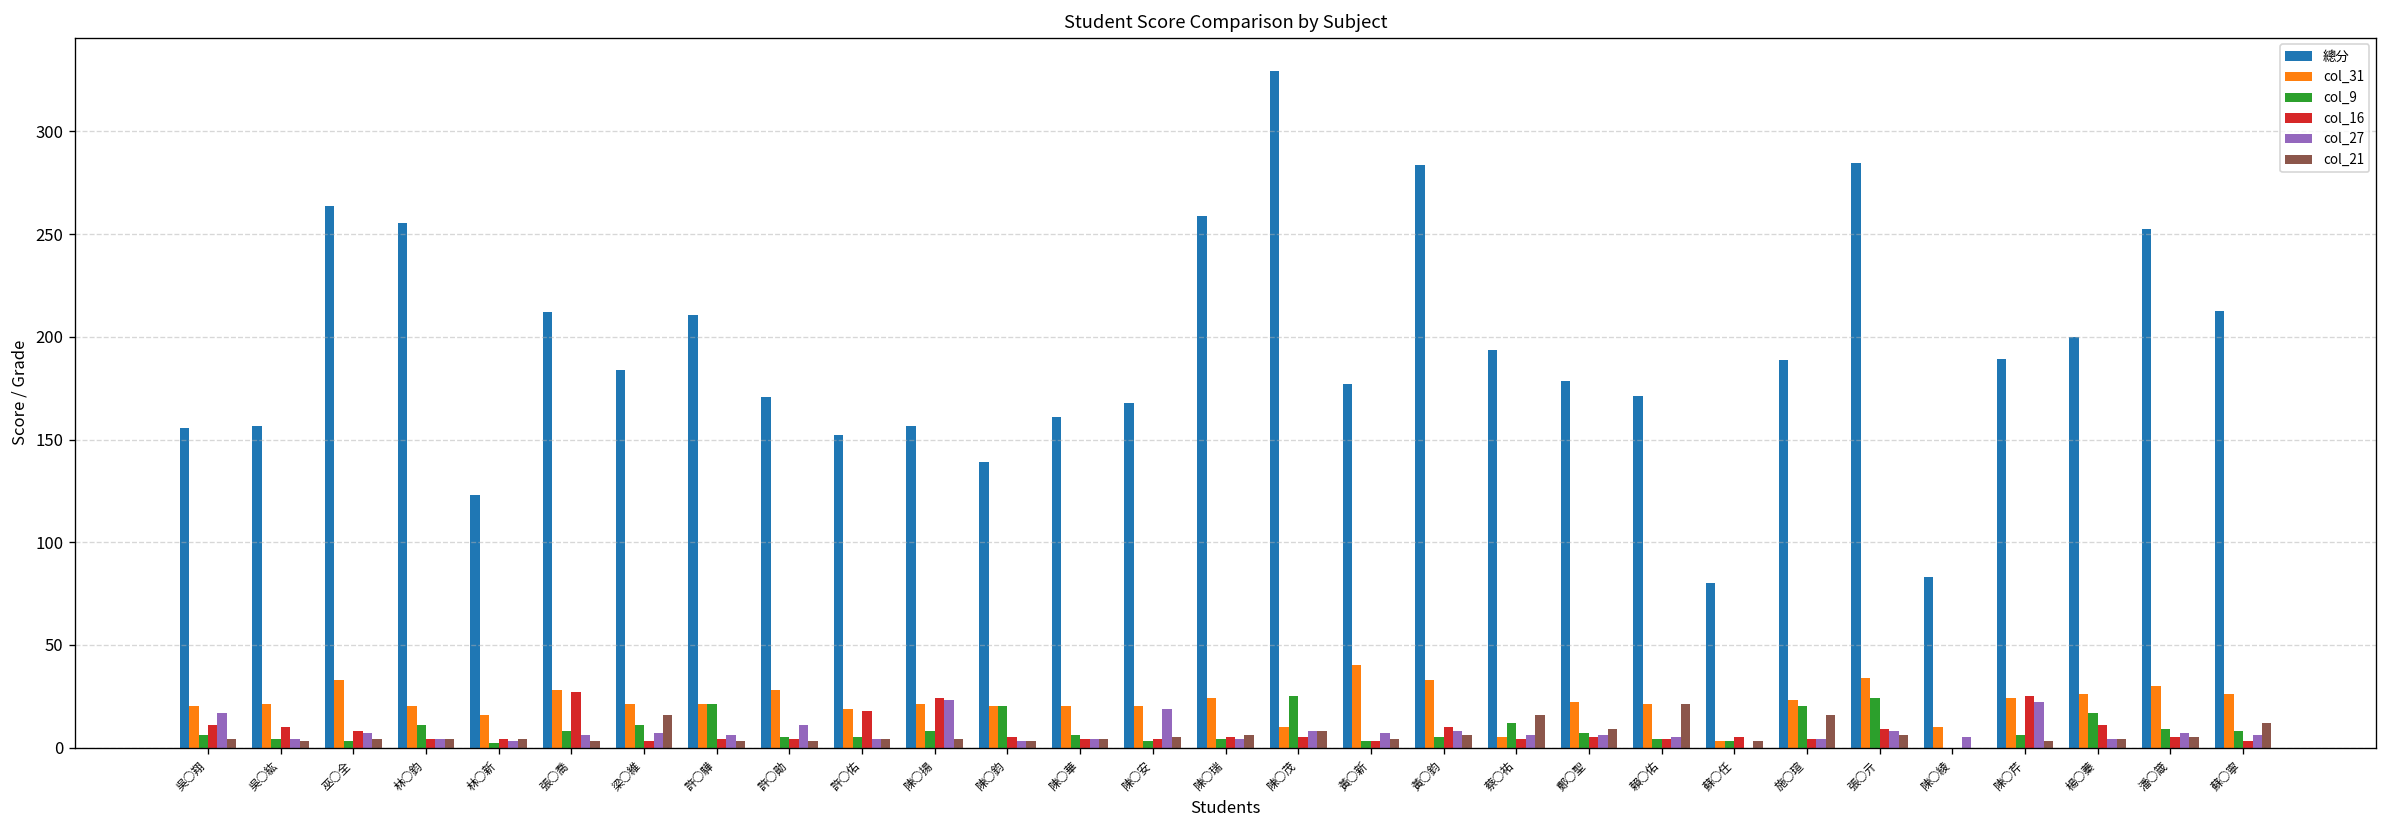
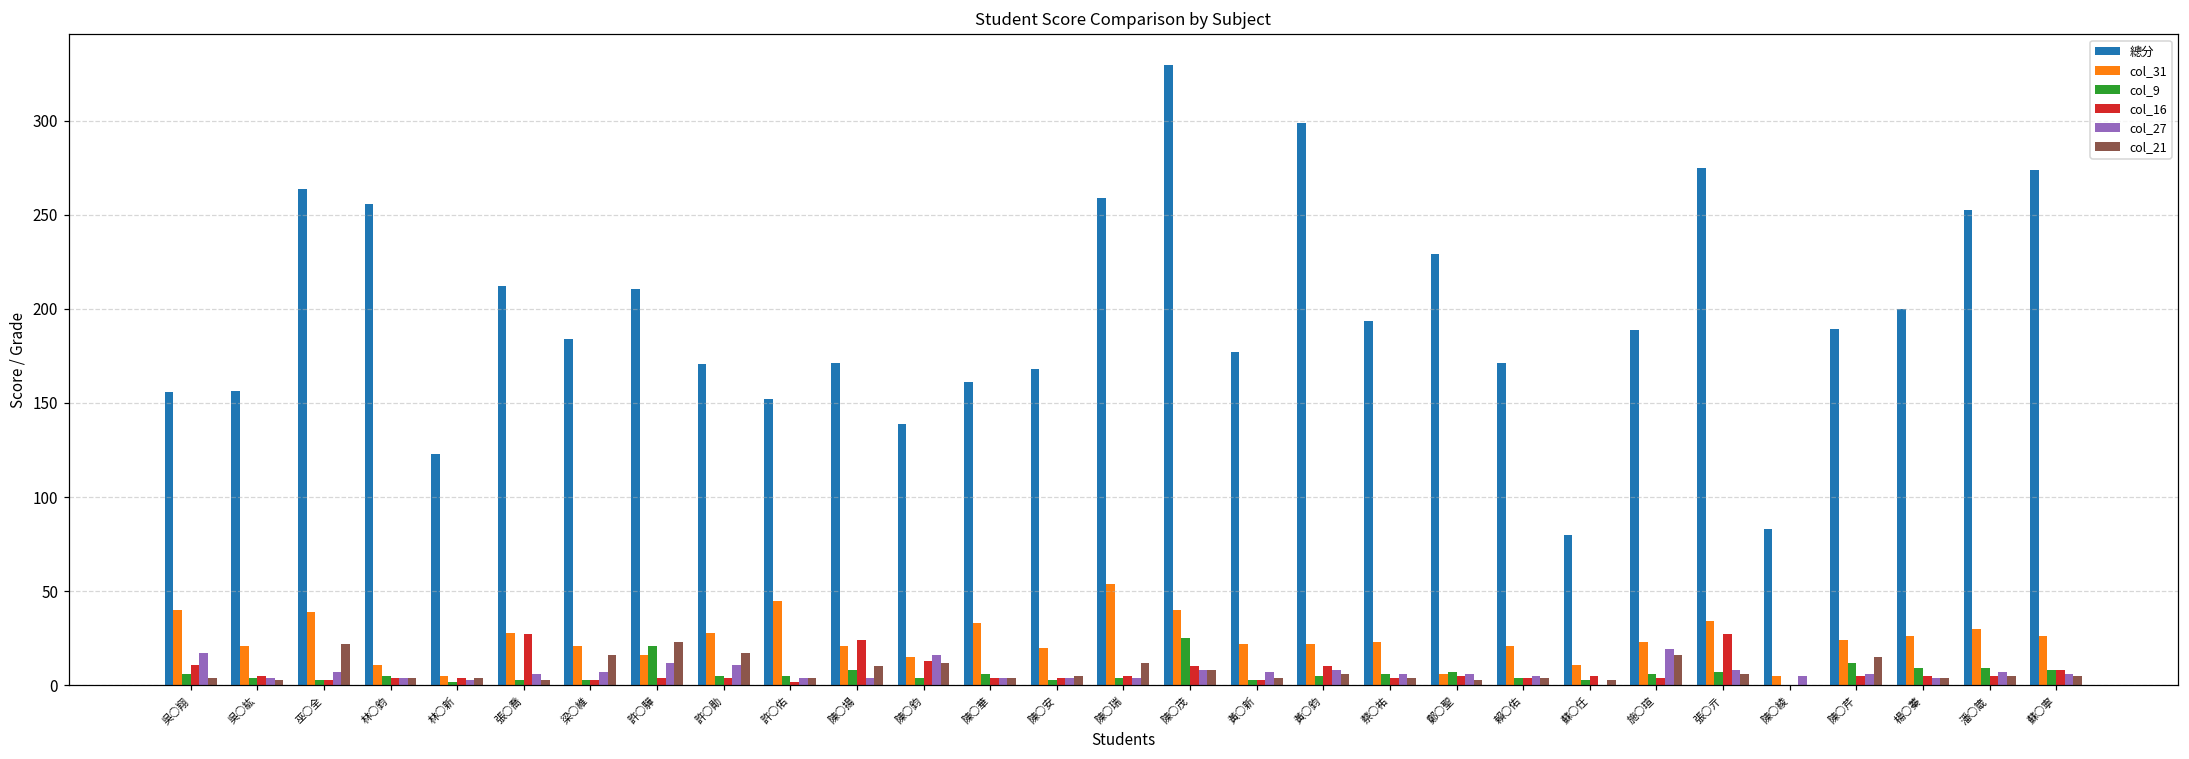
col_31, 吳○翔: 20 -> 40
col_16, 吳○紘: 10 -> 5
col_31, 巫○全: 33 -> 39
col_16, 巫○全: 8 -> 3
col_21, 巫○全: 4 -> 22
col_31, 林○鈞: 20 -> 11
col_9, 林○鈞: 11 -> 5
col_31, 林○新: 16 -> 5
col_9, 張○喬: 8 -> 3
col_9, 梁○維: 11 -> 3
col_31, 許○驊: 21 -> 16
col_27, 許○驊: 6 -> 12
col_21, 許○驊: 3 -> 23
col_21, 許○勛: 3 -> 17
col_31, 許○佑: 19 -> 45
col_16, 許○佑: 18 -> 2
總分, 陳○揚: 157 -> 171
col_27, 陳○揚: 23 -> 4
col_21, 陳○揚: 4 -> 10
col_31, 陳○鈞: 20 -> 15
col_9, 陳○鈞: 20 -> 4
col_16, 陳○鈞: 5 -> 13
col_27, 陳○鈞: 3 -> 16
col_21, 陳○鈞: 3 -> 12
col_31, 陳○華: 20 -> 33
col_27, 陳○安: 19 -> 4
col_31, 陳○瑞: 24 -> 54
col_21, 陳○瑞: 6 -> 12
col_31, 陳○茂: 10 -> 40
col_16, 陳○茂: 5 -> 10
col_31, 黃○新: 40 -> 22
總分, 黃○鈞: 284 -> 299
col_31, 黃○鈞: 33 -> 22
col_31, 蔡○祐: 5 -> 23
col_9, 蔡○祐: 12 -> 6
col_21, 蔡○祐: 16 -> 4
總分, 鄭○聖: 179 -> 229
col_31, 鄭○聖: 22 -> 6
col_21, 鄭○聖: 9 -> 3
col_21, 賴○佑: 21 -> 4
col_31, 蘇○任: 3 -> 11
col_9, 施○瑄: 20 -> 6
col_27, 施○瑄: 4 -> 19
總分, 張○亓: 285 -> 275
col_9, 張○亓: 24 -> 7
col_16, 張○亓: 9 -> 27
col_31, 陳○綾: 10 -> 5
col_9, 陳○芹: 6 -> 12
col_16, 陳○芹: 25 -> 5
col_27, 陳○芹: 22 -> 6
col_21, 陳○芹: 3 -> 15
col_9, 楊○蓁: 17 -> 9
col_16, 楊○蓁: 11 -> 5
總分, 蘇○寧: 213 -> 274
col_16, 蘇○寧: 3 -> 8
col_21, 蘇○寧: 12 -> 5
